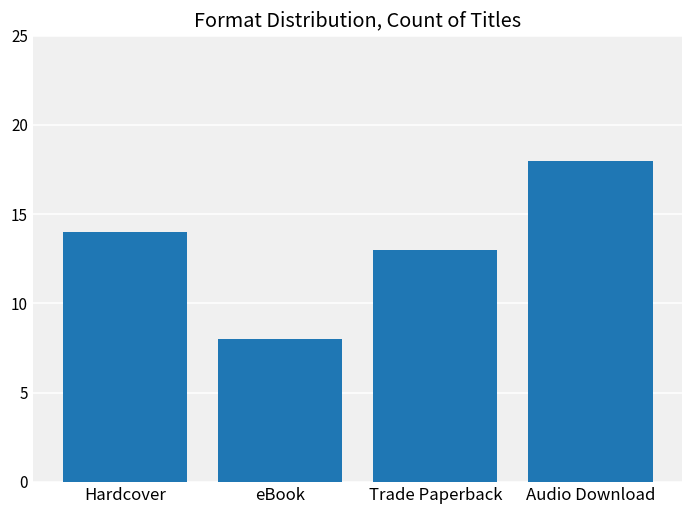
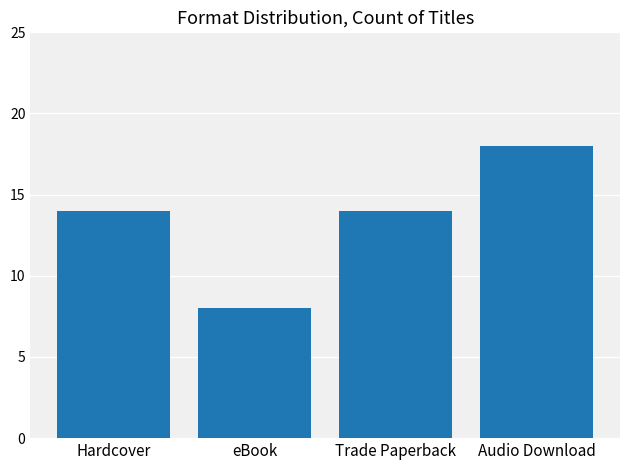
Trade Paperback: 13 -> 14
